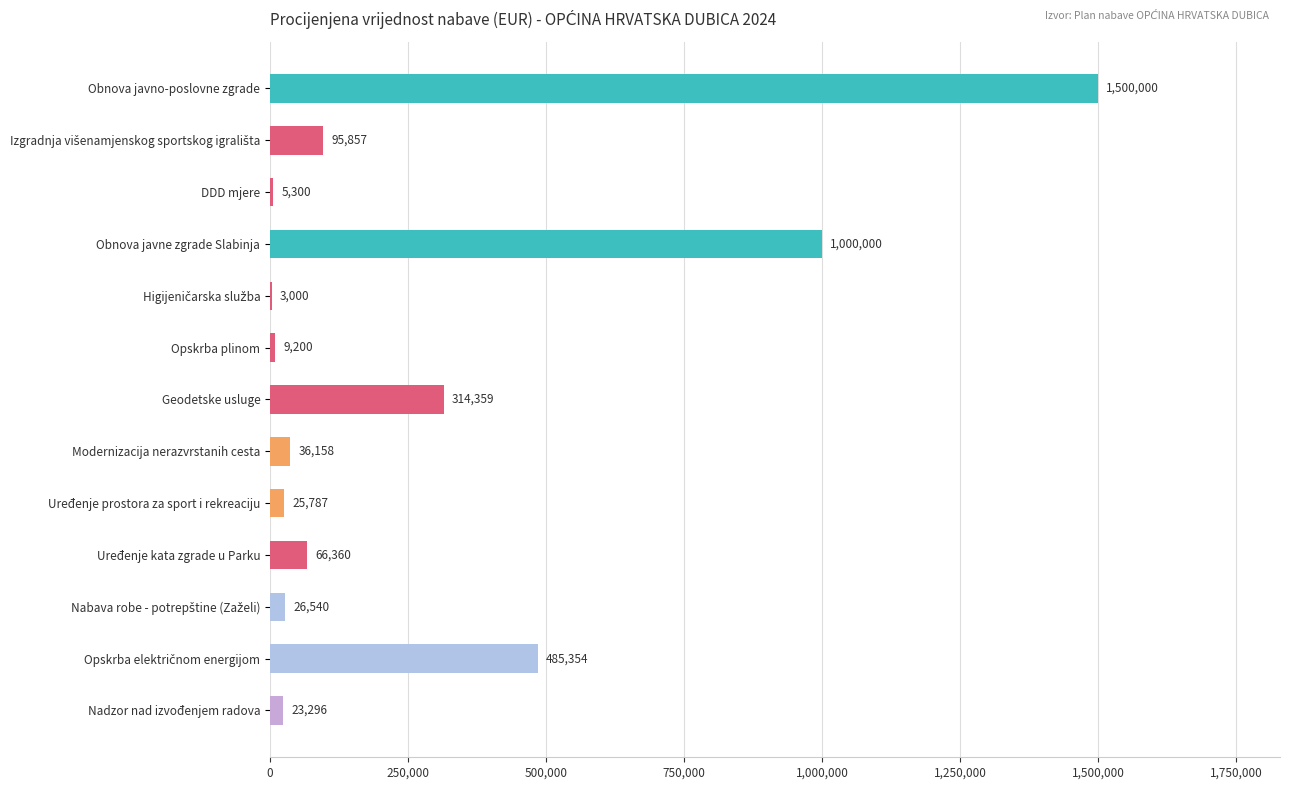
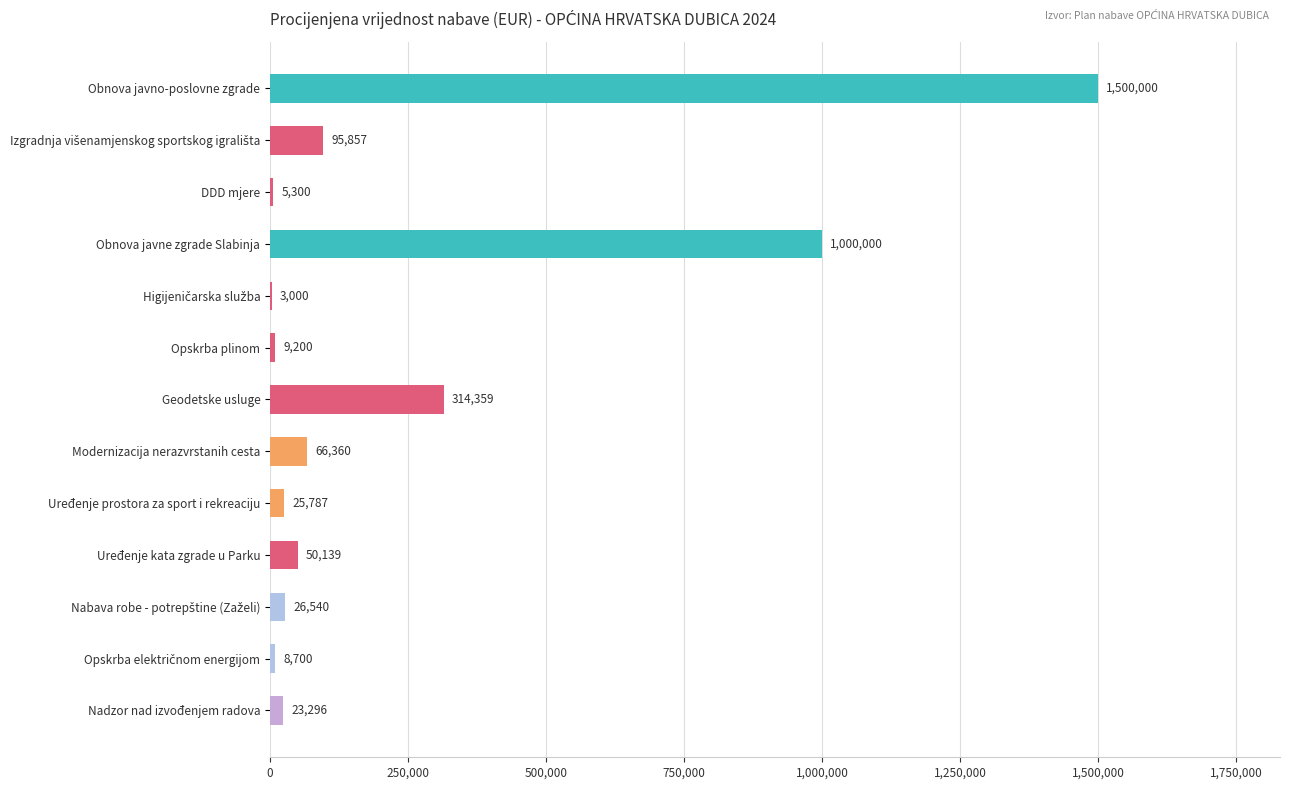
Modernizacija nerazvrstanih cesta: 36,158 -> 66,360
Uređenje kata zgrade u Parku: 66,360 -> 50,139
Opskrba električnom energijom: 485,354 -> 8,700
